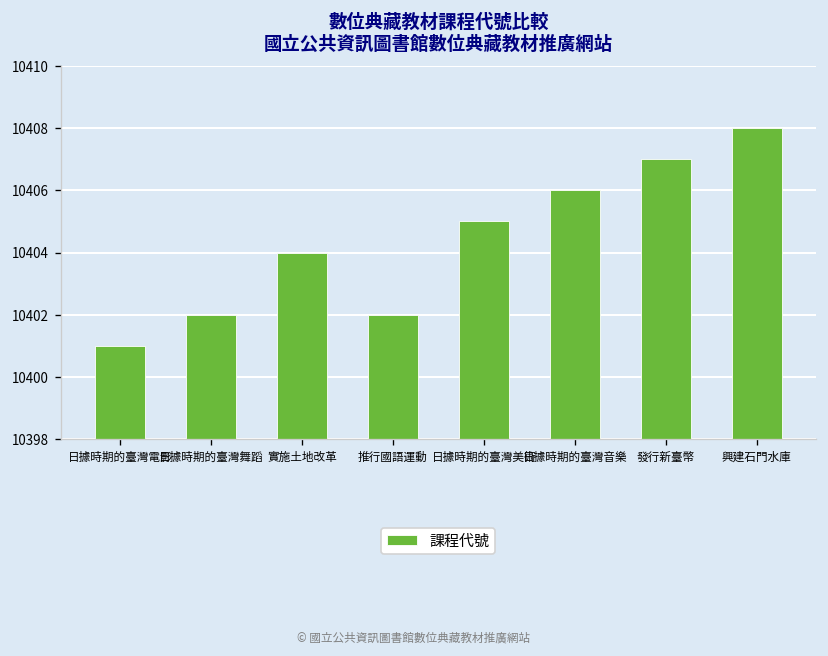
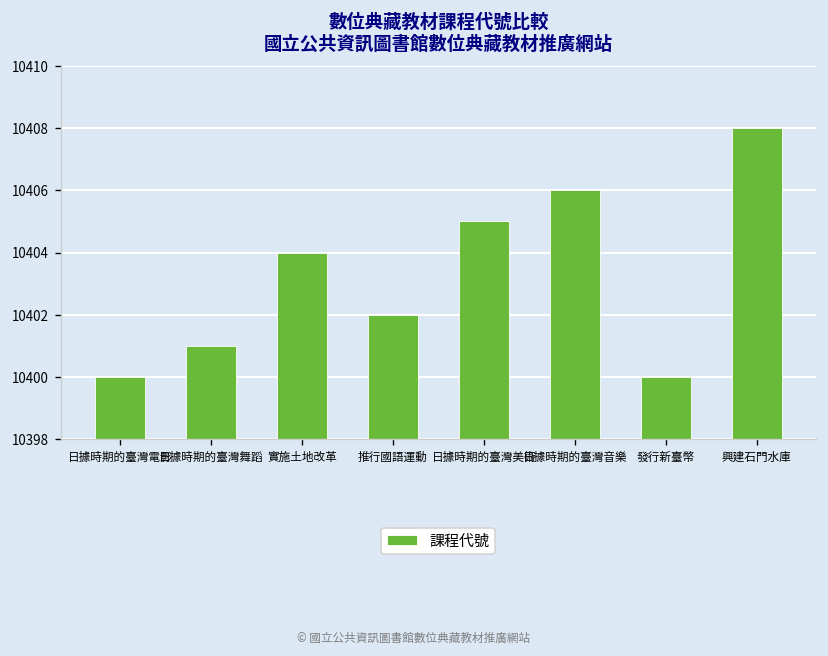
日據時期的臺灣電影: 10401 -> 10400
日據時期的臺灣舞蹈: 10402 -> 10401
發行新臺幣: 10407 -> 10400
